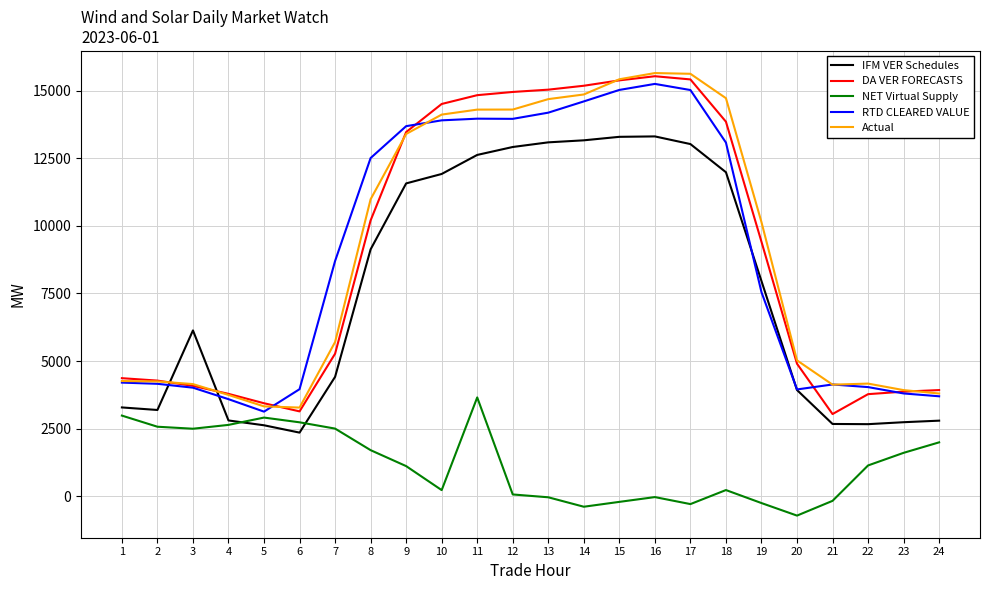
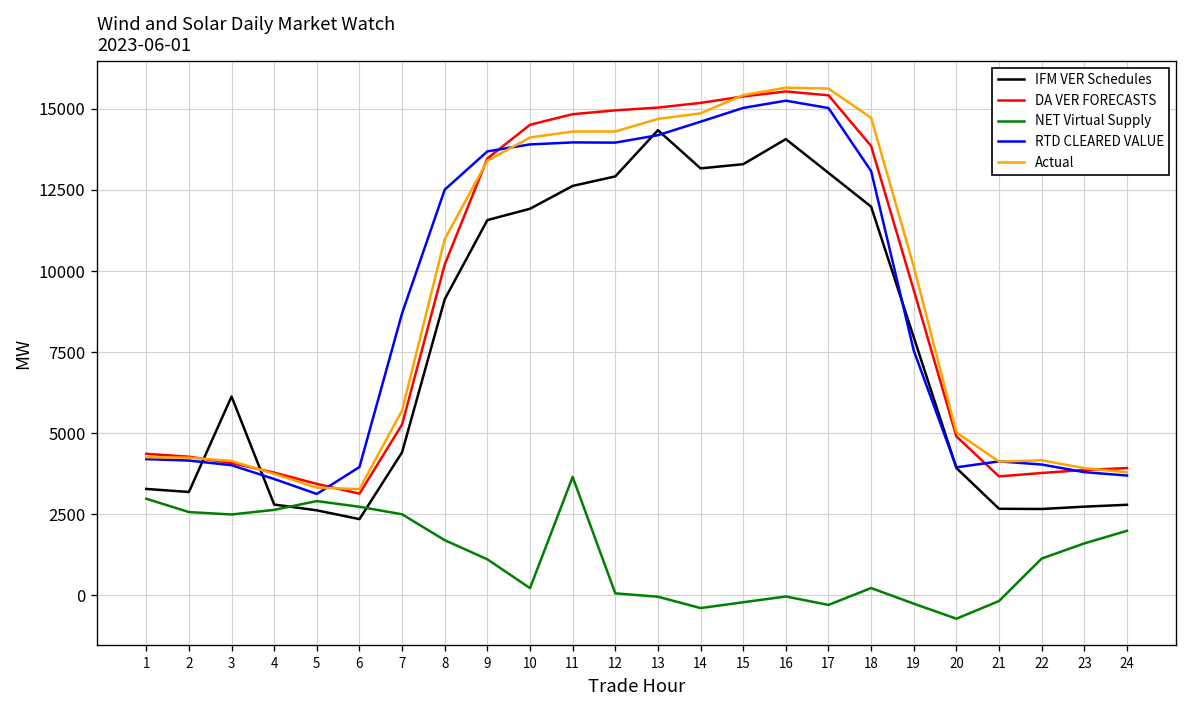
IFM VER Schedules, 13: 13100 -> 14300
IFM VER Schedules, 16: 13300 -> 14100
DA VER FORECASTS, 21: 3000 -> 3700
